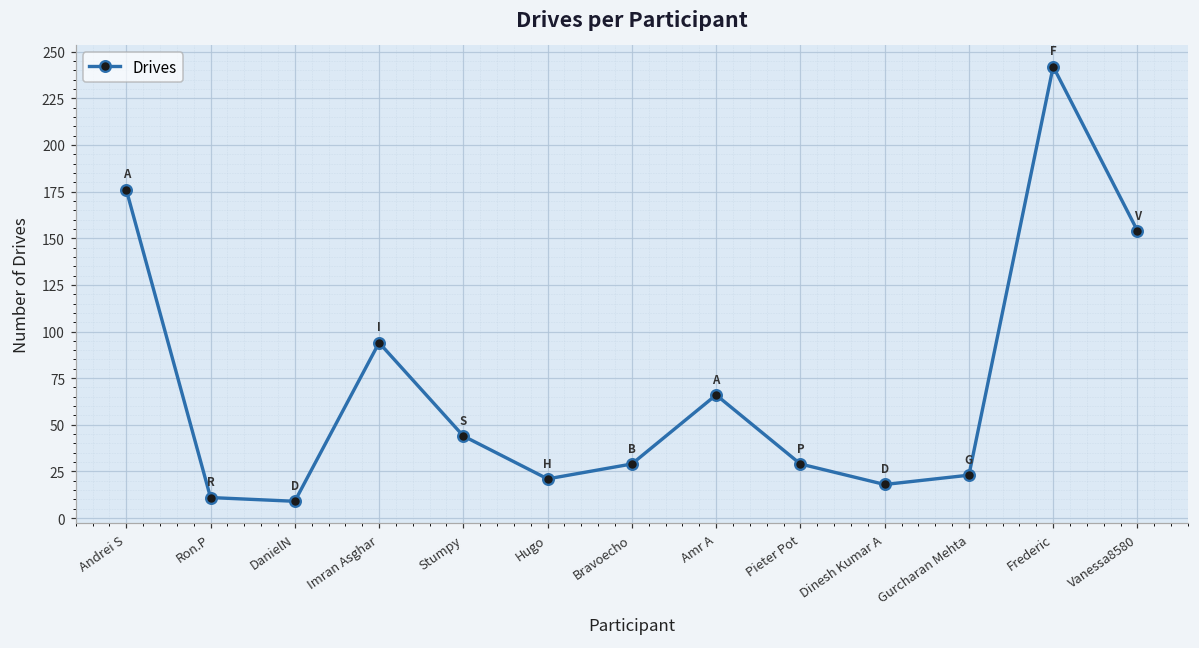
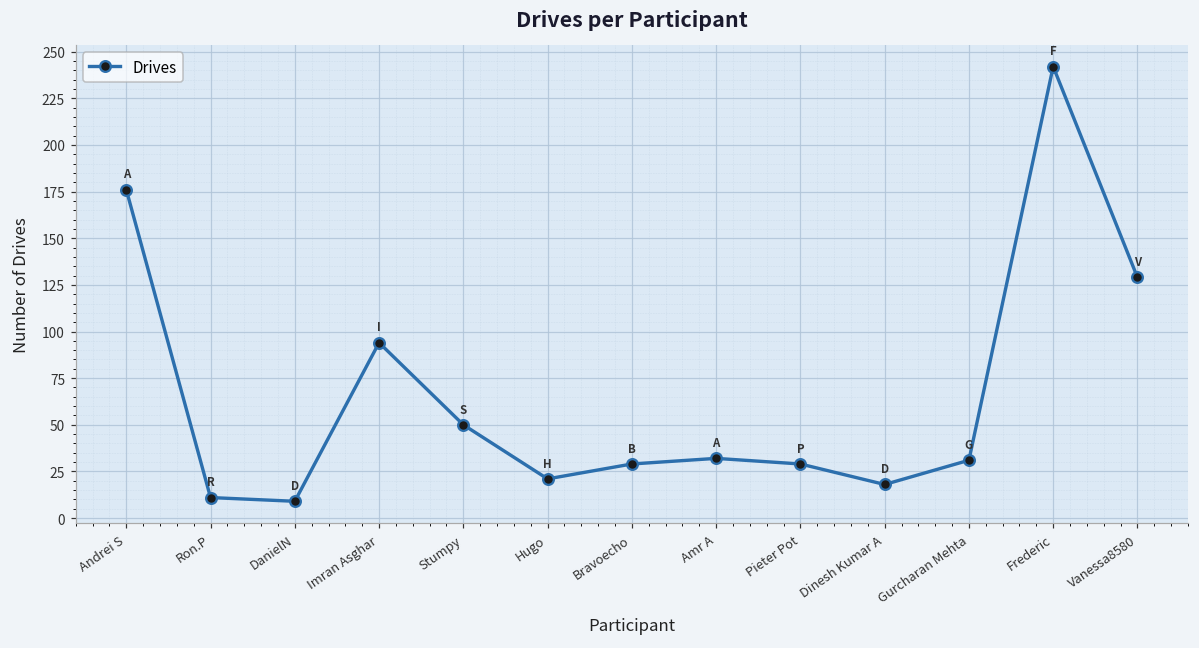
Stumpy: 44 -> 50
Amr A: 66 -> 32
Gurcharan Mehta: 23 -> 31
Vanessa8580: 154 -> 129
